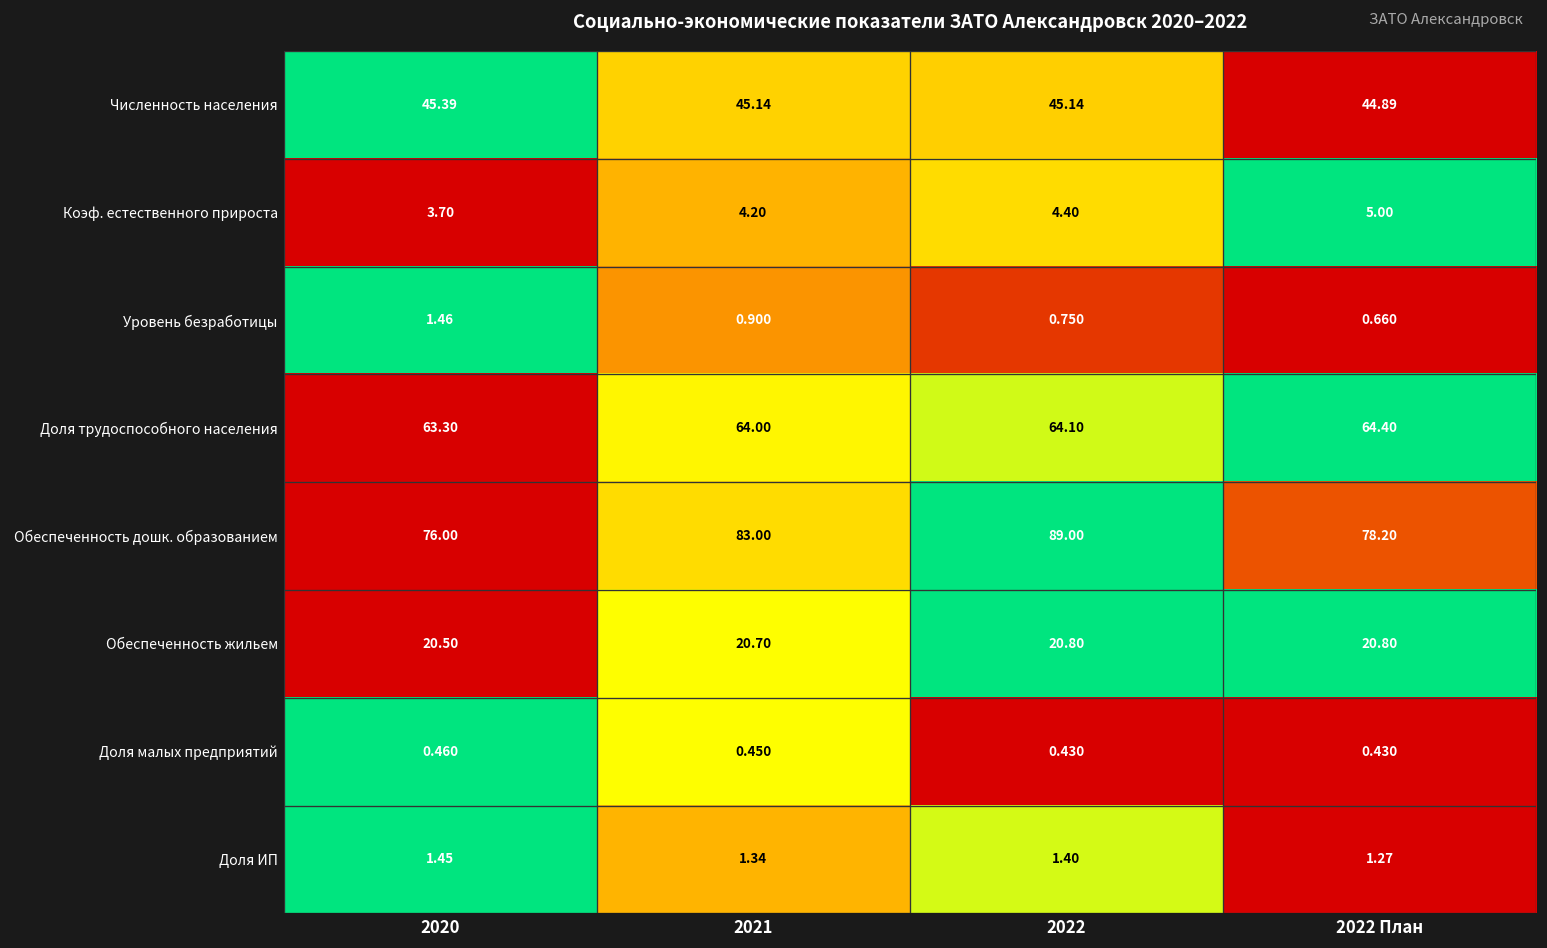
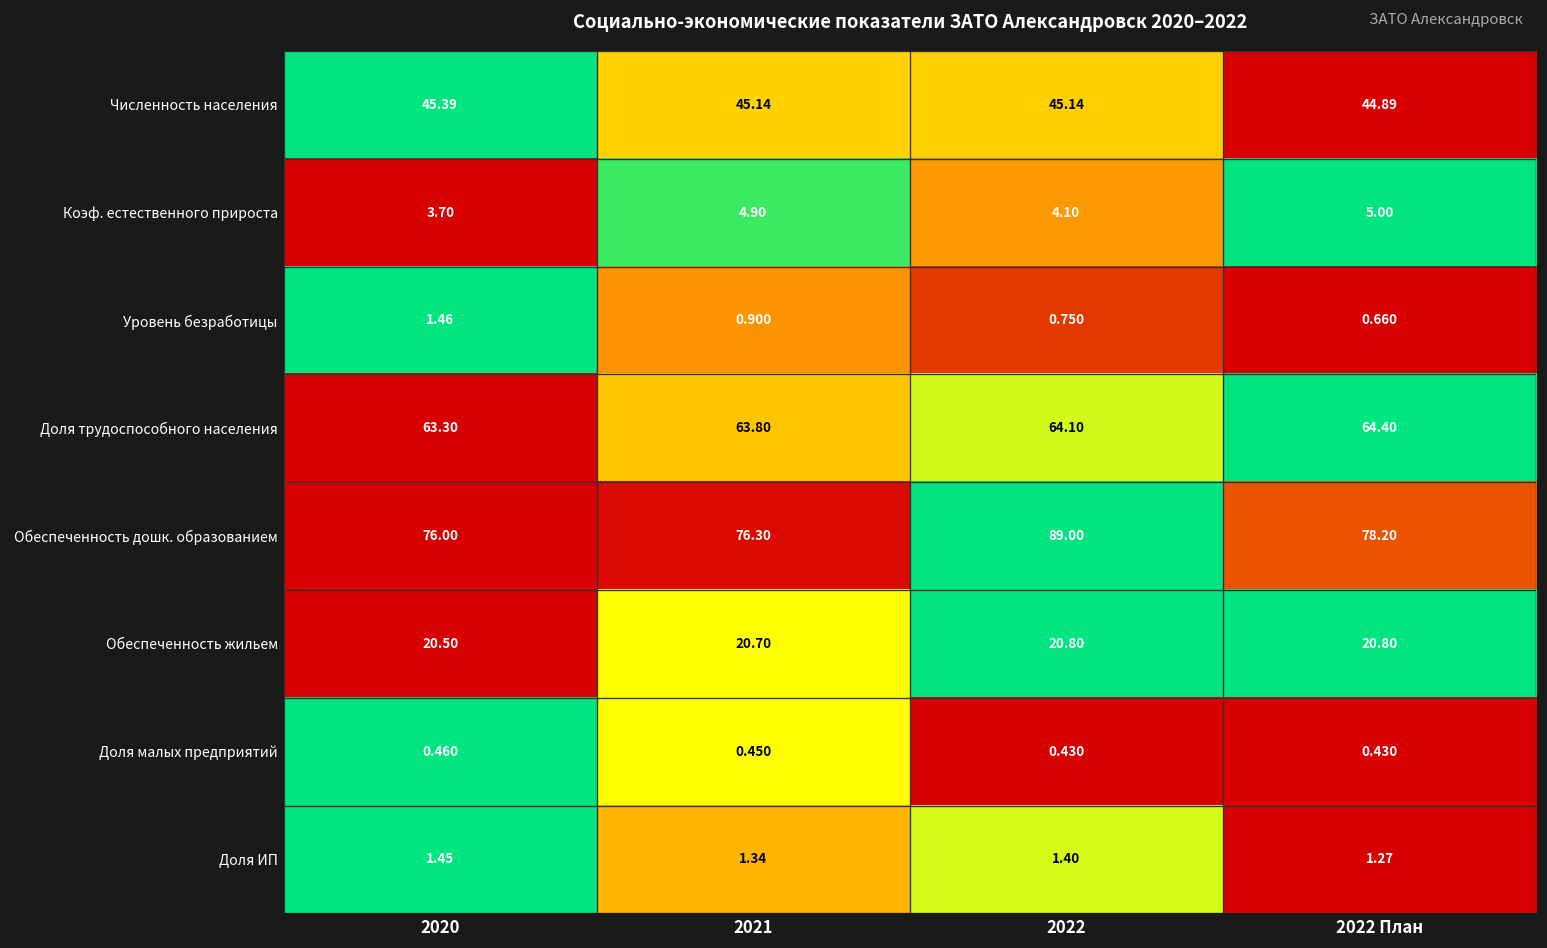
Коэф. естественного прироста, 2021: 4.20 -> 4.90
Коэф. естественного прироста, 2022: 4.40 -> 4.10
Доля трудоспособного населения, 2021: 64.00 -> 63.80
Обеспеченность дошк. образованием, 2021: 83.00 -> 76.30
